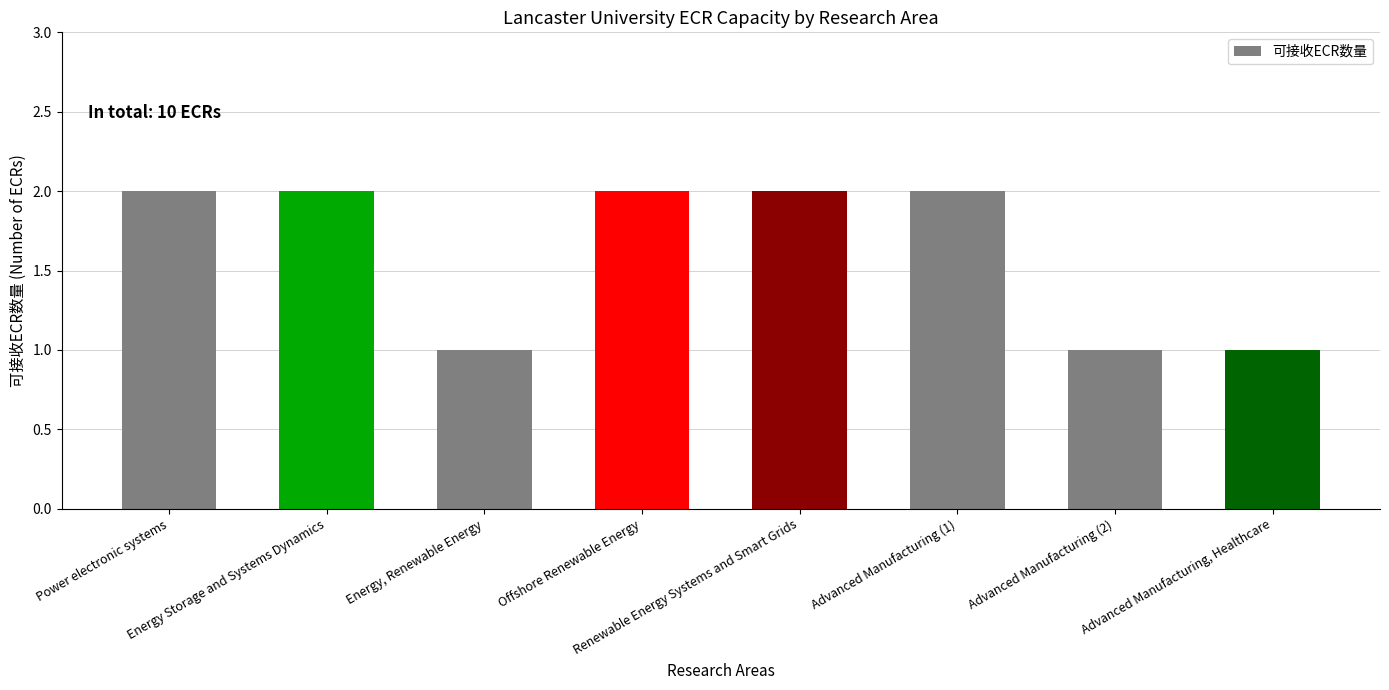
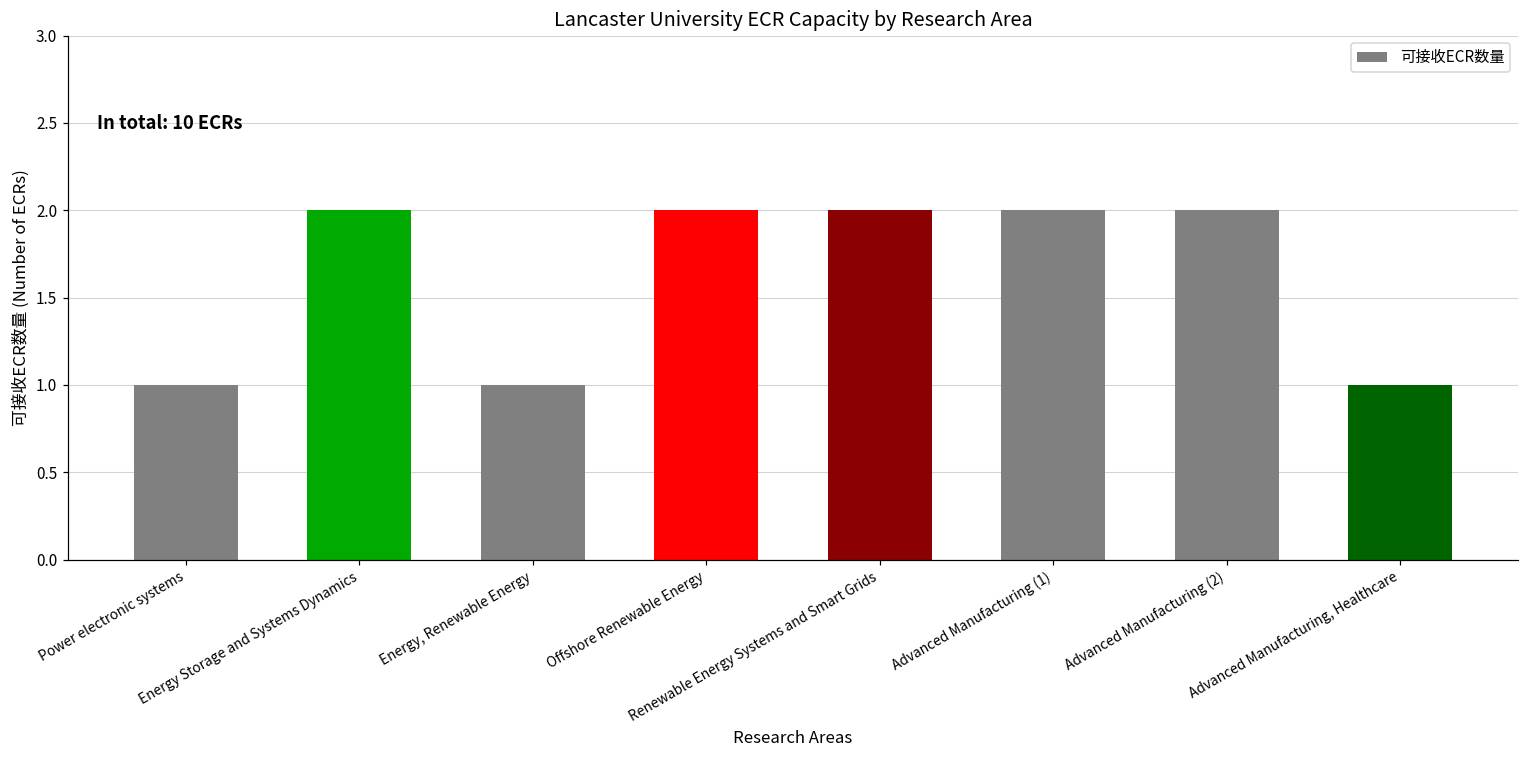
Power electronic systems: 2 -> 1
Advanced Manufacturing (2): 1 -> 2
